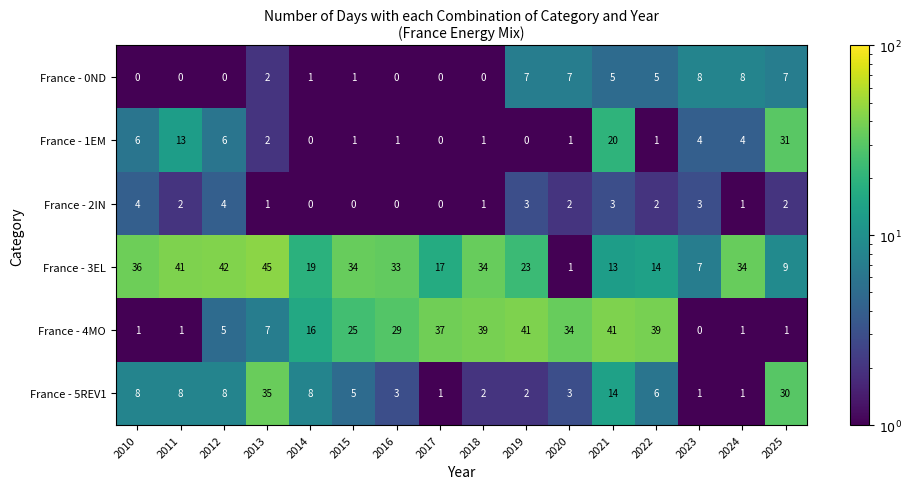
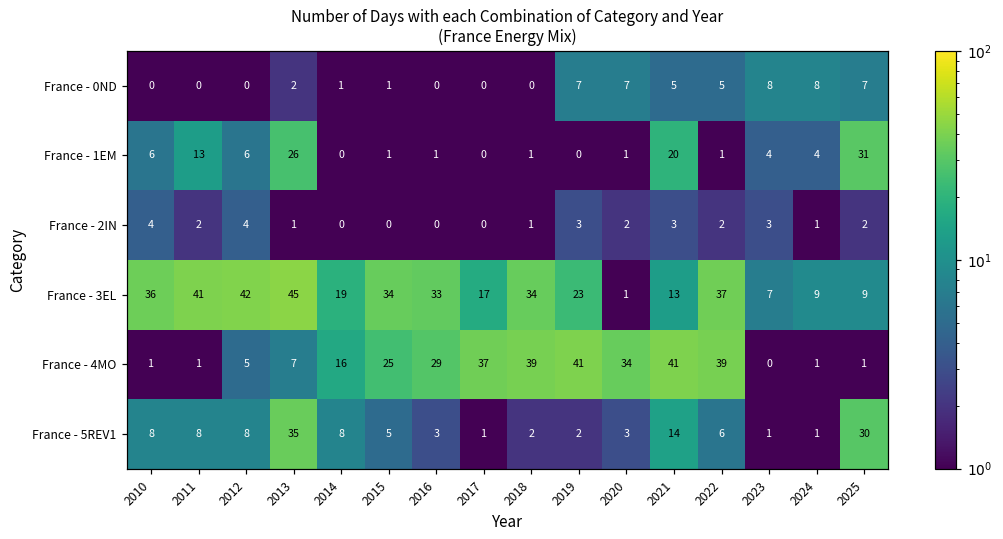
France - 1EM, 2013: 2 -> 26
France - 3EL, 2022: 14 -> 37
France - 3EL, 2024: 34 -> 9
